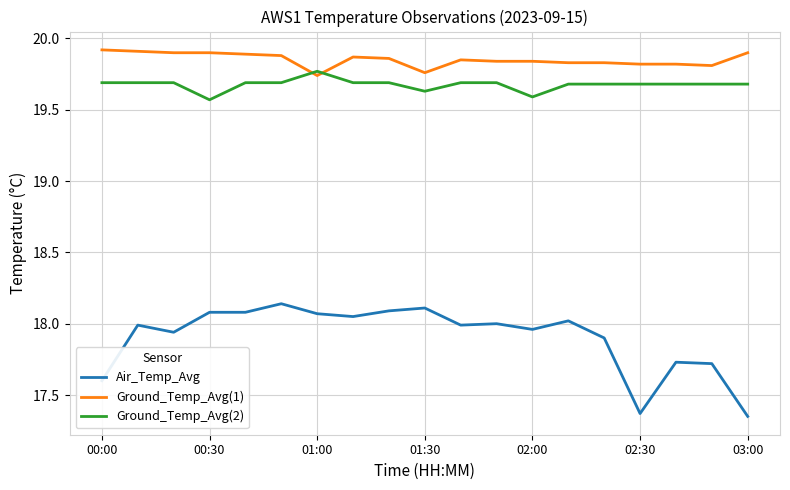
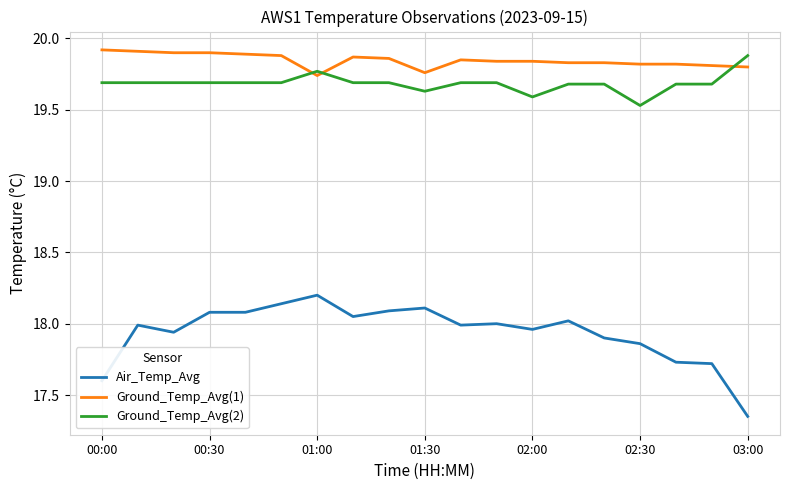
Ground_Temp_Avg(2), 00:30: 19.57 -> 19.69
Air_Temp_Avg, 01:00: 18.07 -> 18.20
Air_Temp_Avg, 02:30: 17.37 -> 17.86
Ground_Temp_Avg(2), 02:30: 19.68 -> 19.53
Ground_Temp_Avg(1), 03:00: 19.9 -> 19.8
Ground_Temp_Avg(2), 03:00: 19.68 -> 19.88
